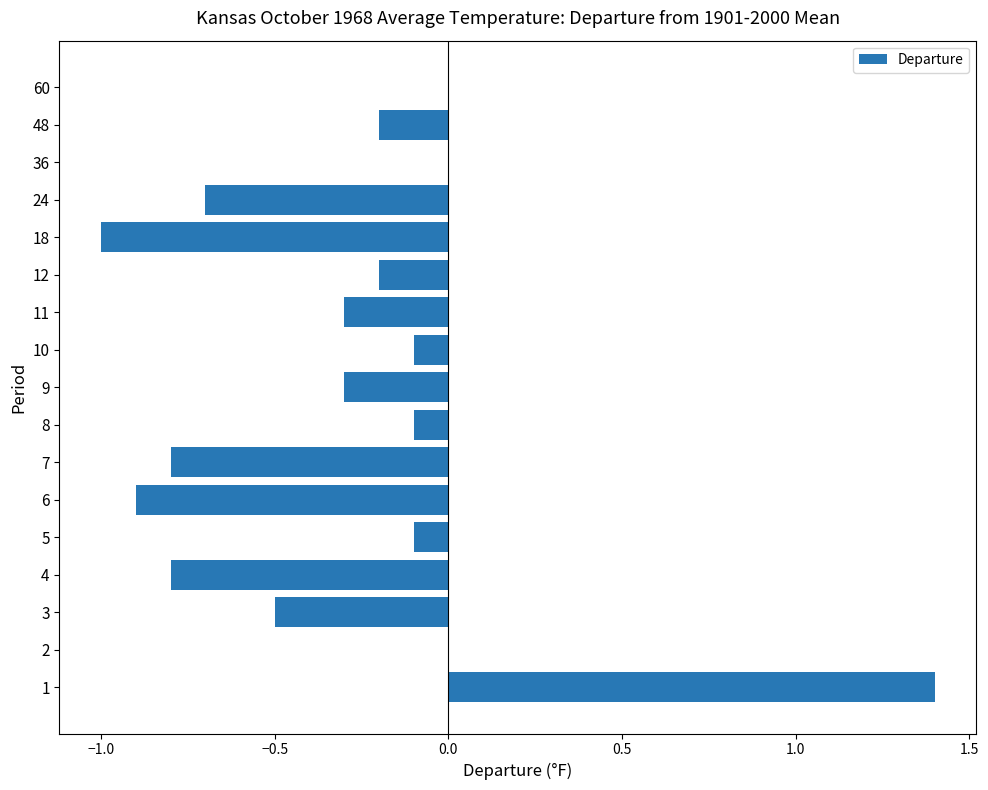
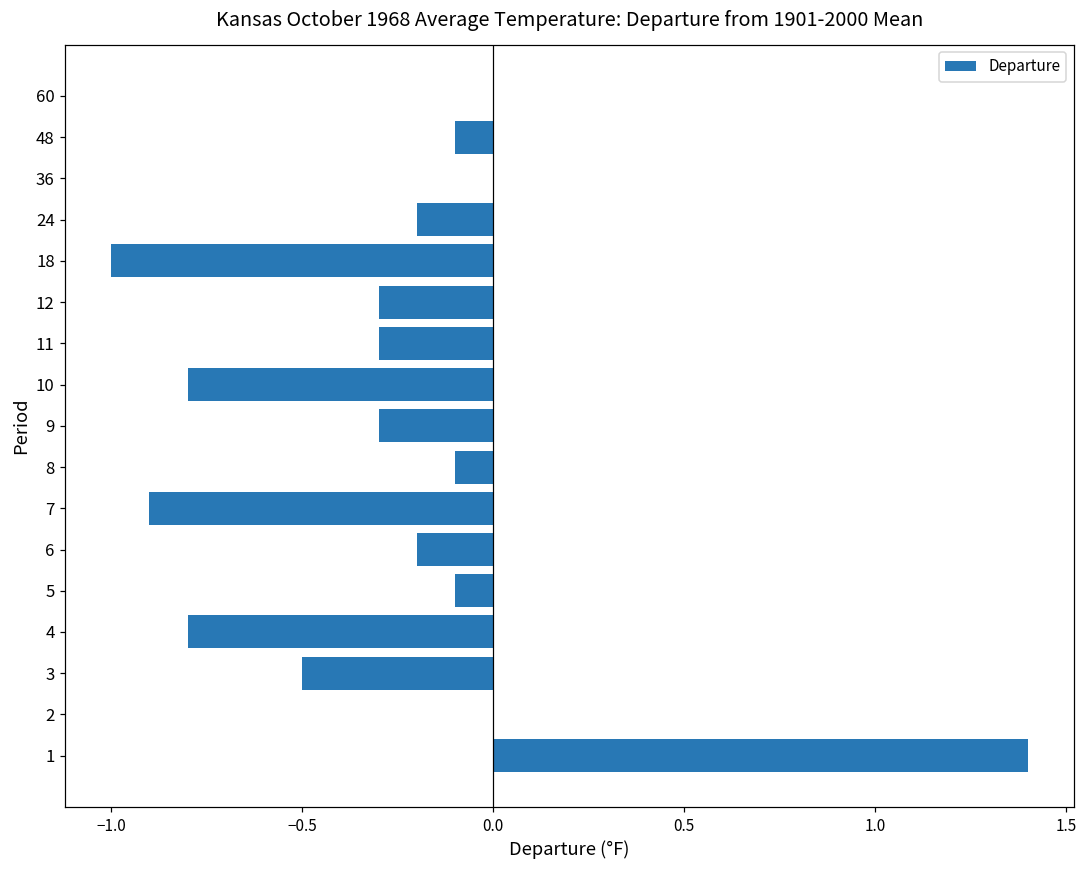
48: -0.2 -> -0.1
24: -0.7 -> -0.2
12: -0.2 -> -0.3
10: -0.1 -> -0.8
7: -0.8 -> -0.9
6: -0.9 -> -0.2
